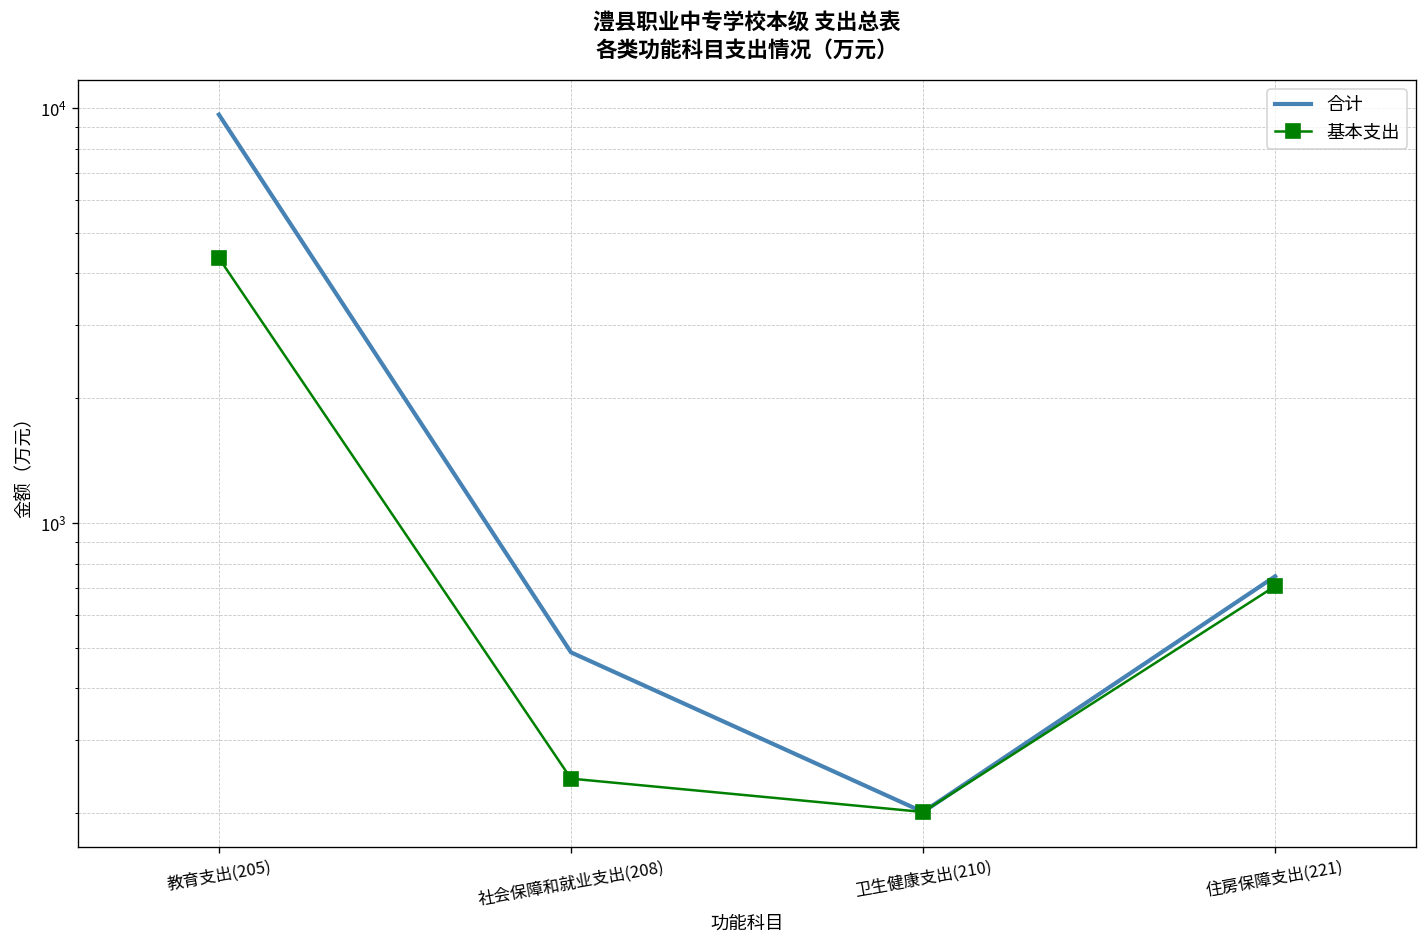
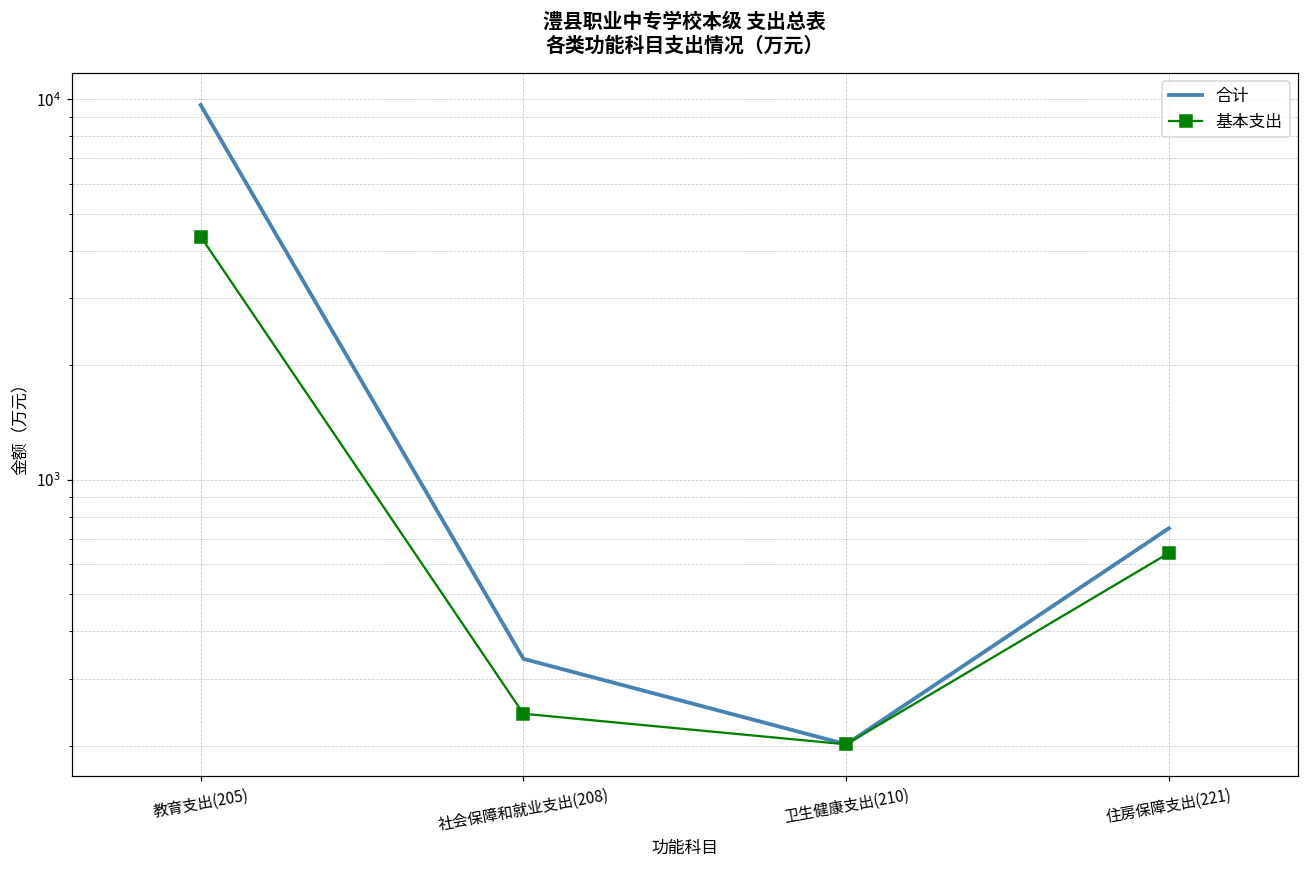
合计, 社会保障和就业支出(208): 490 -> 340
基本支出, 住房保障支出(221): 710 -> 640
